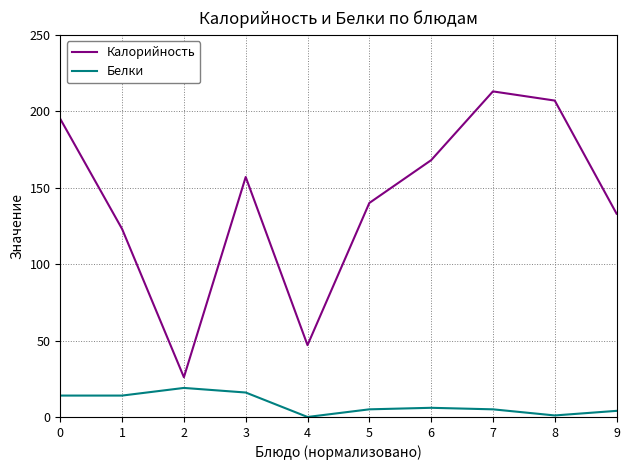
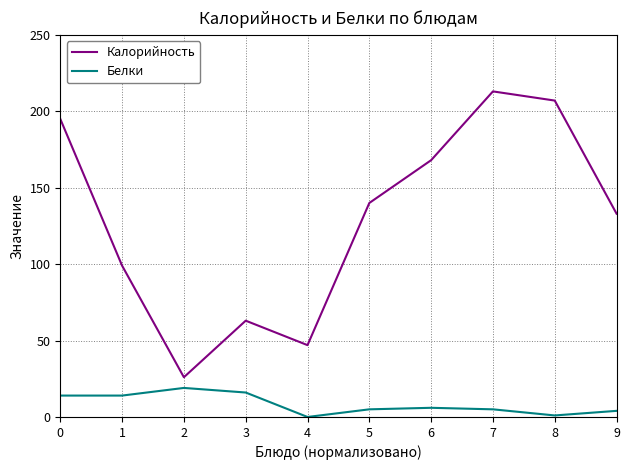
Калорийность, 1: 123 -> 99
Калорийность, 3: 157 -> 63
